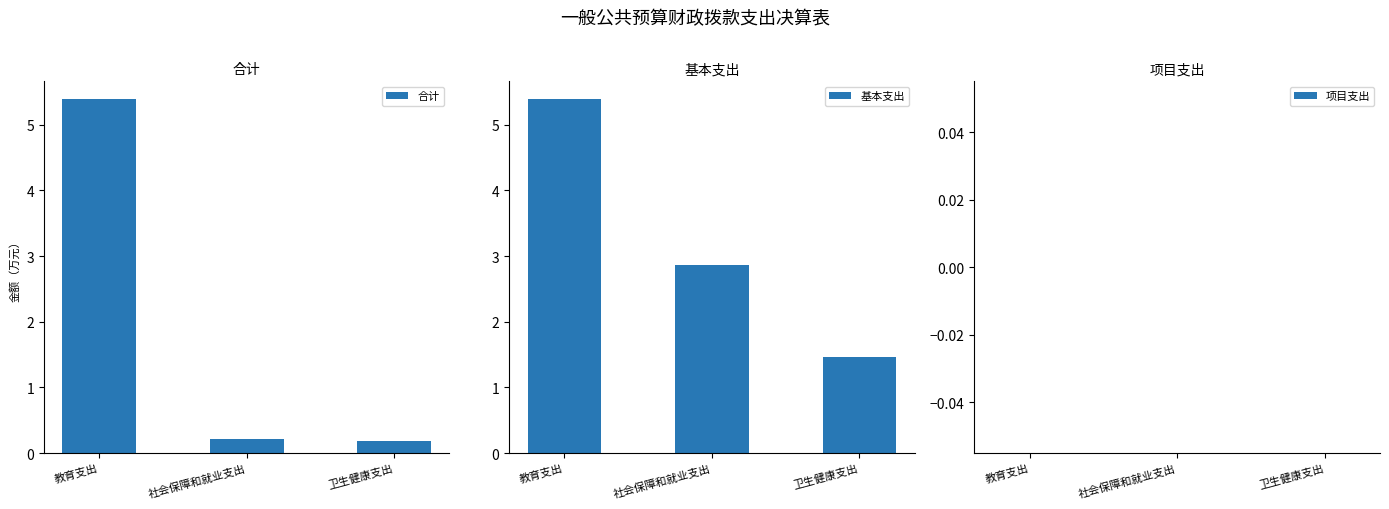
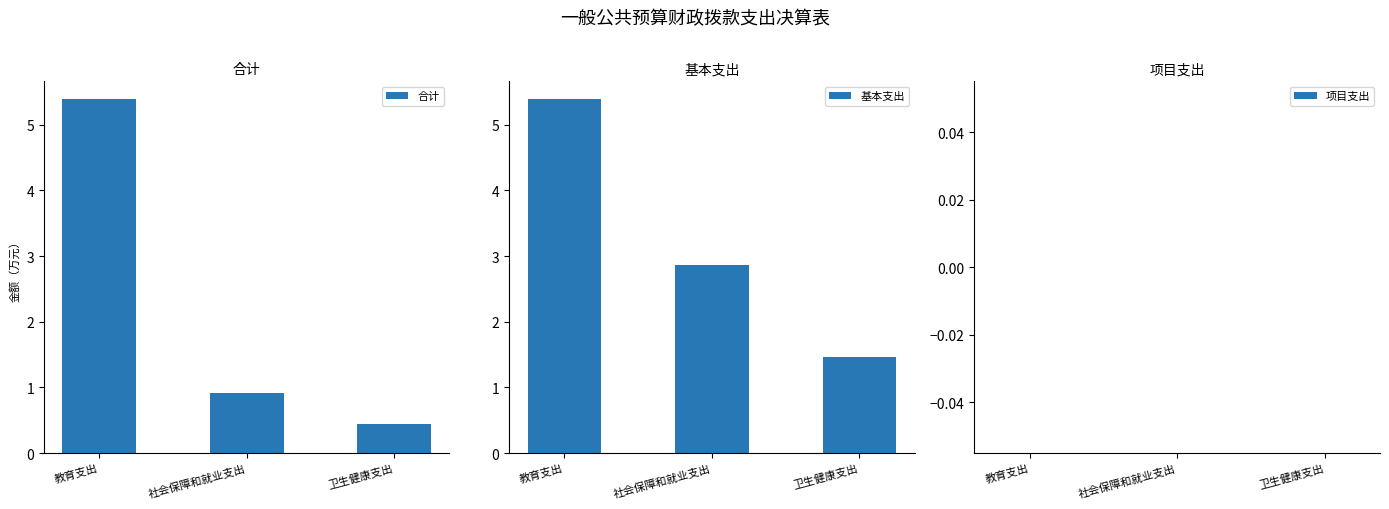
合计, 社会保障和就业支出: 0.2 -> 0.9
合计, 卫生健康支出: 0.2 -> 0.5
